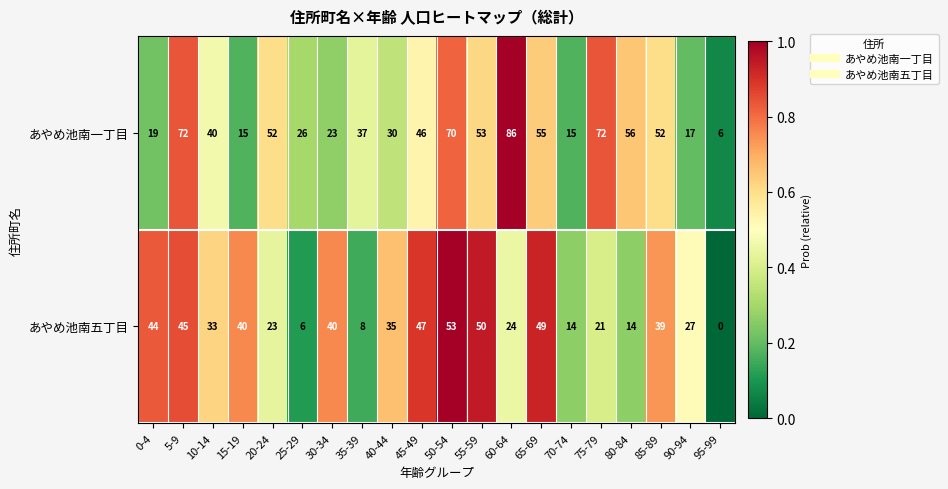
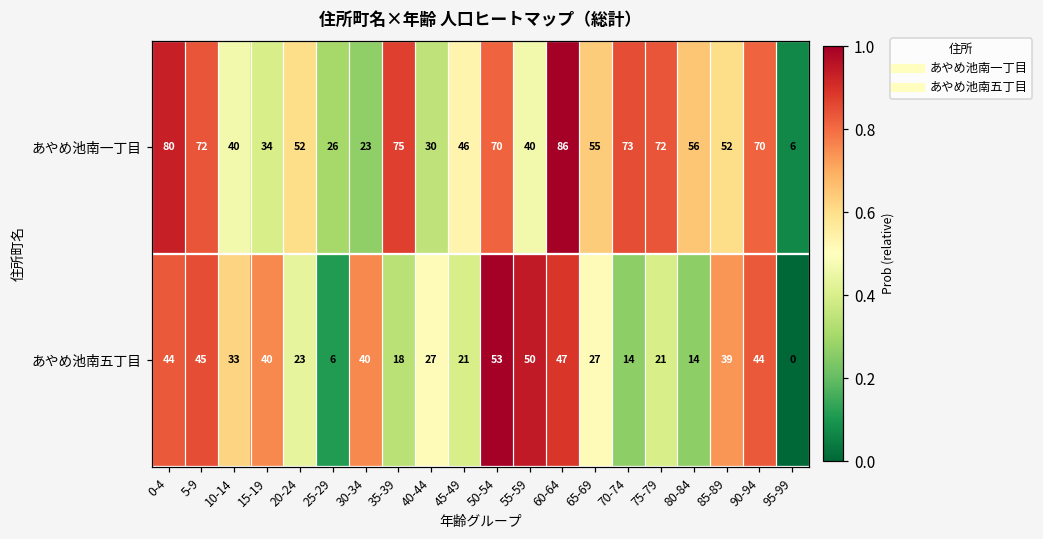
あやめ池南一丁目, 0-4: 19 -> 80
あやめ池南一丁目, 15-19: 15 -> 34
あやめ池南一丁目, 35-39: 37 -> 75
あやめ池南一丁目, 55-59: 53 -> 40
あやめ池南一丁目, 70-74: 15 -> 73
あやめ池南一丁目, 90-94: 17 -> 70
あやめ池南五丁目, 35-39: 8 -> 18
あやめ池南五丁目, 40-44: 35 -> 27
あやめ池南五丁目, 45-49: 47 -> 21
あやめ池南五丁目, 60-64: 24 -> 47
あやめ池南五丁目, 65-69: 49 -> 27
あやめ池南五丁目, 90-94: 27 -> 44
